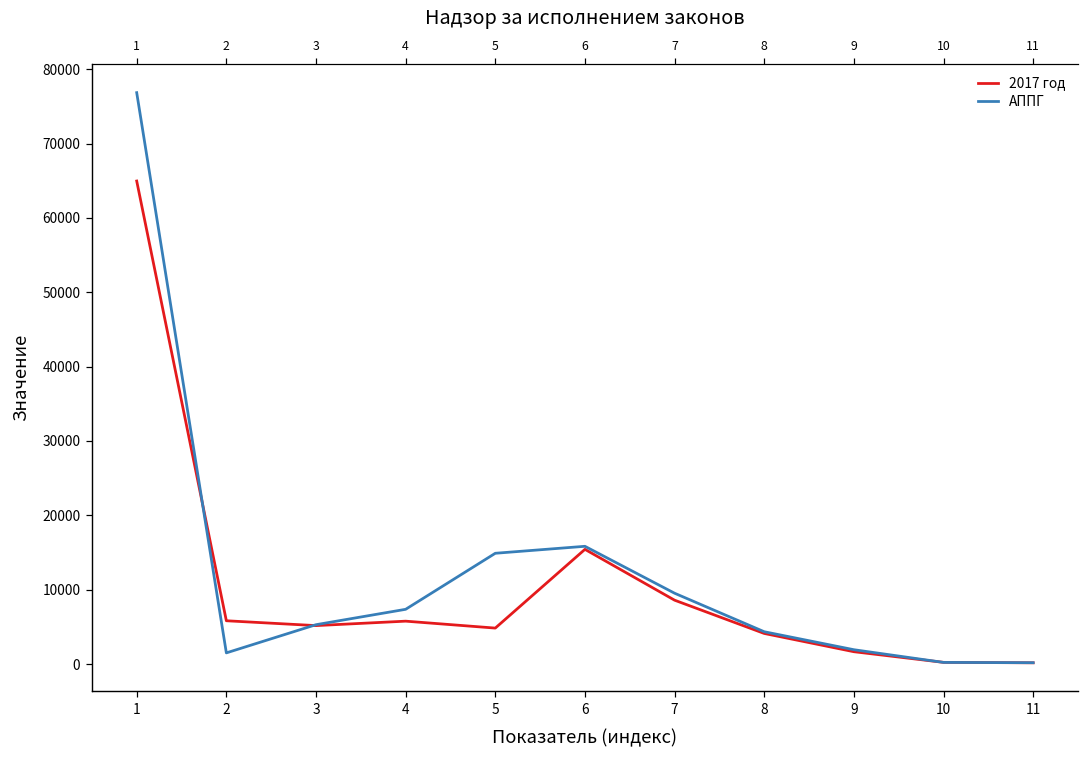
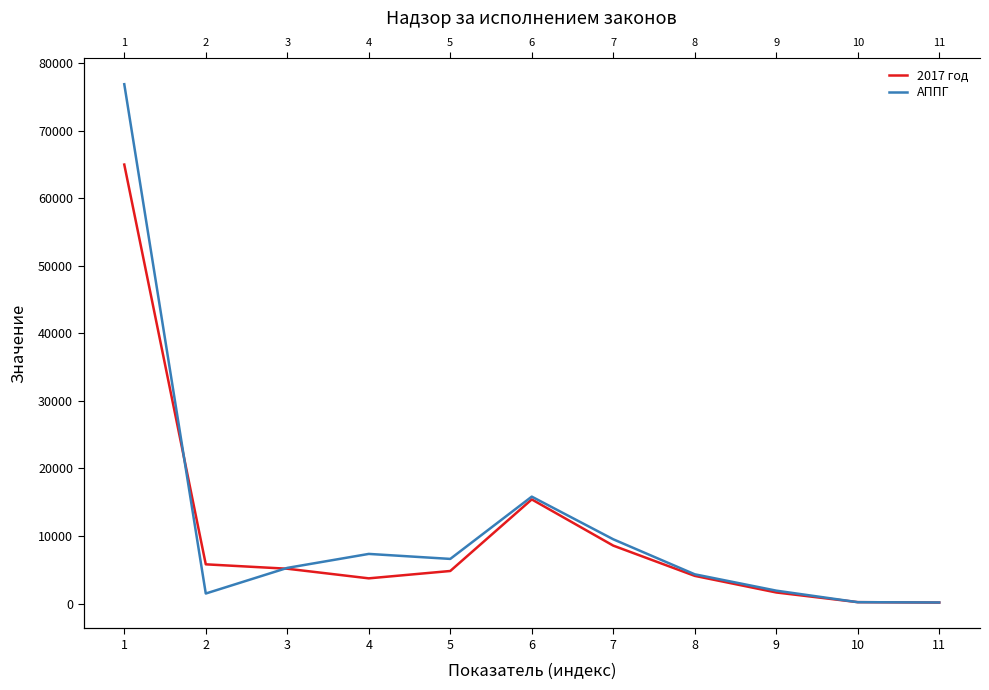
2017 год, 4: 6000 -> 4000
АППГ, 5: 15000 -> 7000
